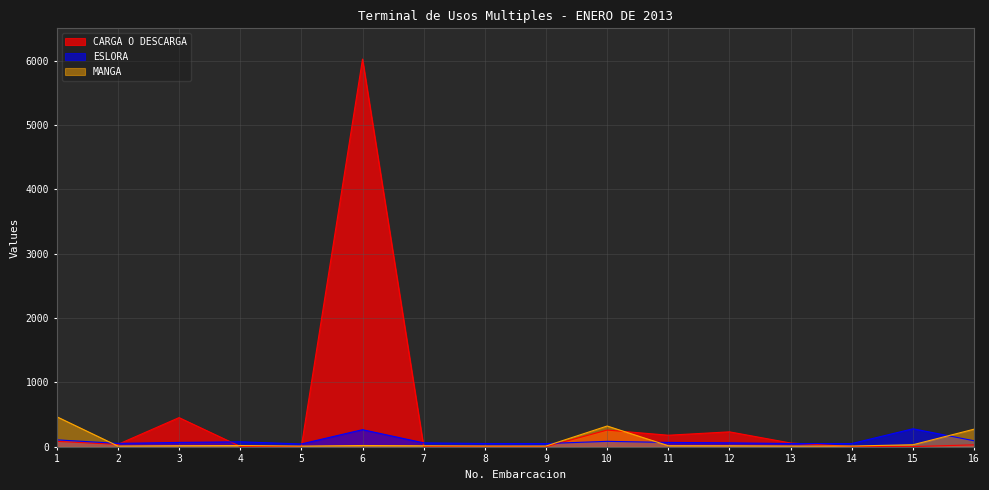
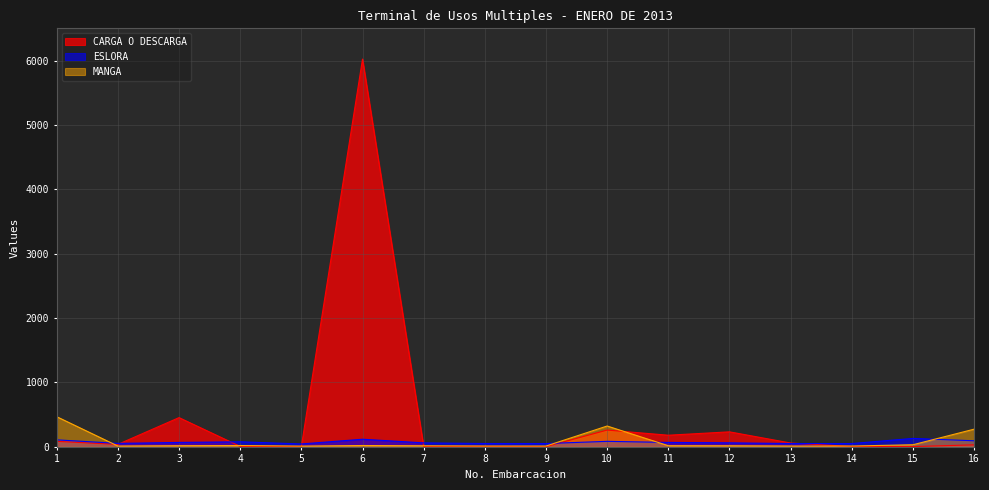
ESLORA, 6: 300 -> 100
ESLORA, 15: 300 -> 100
